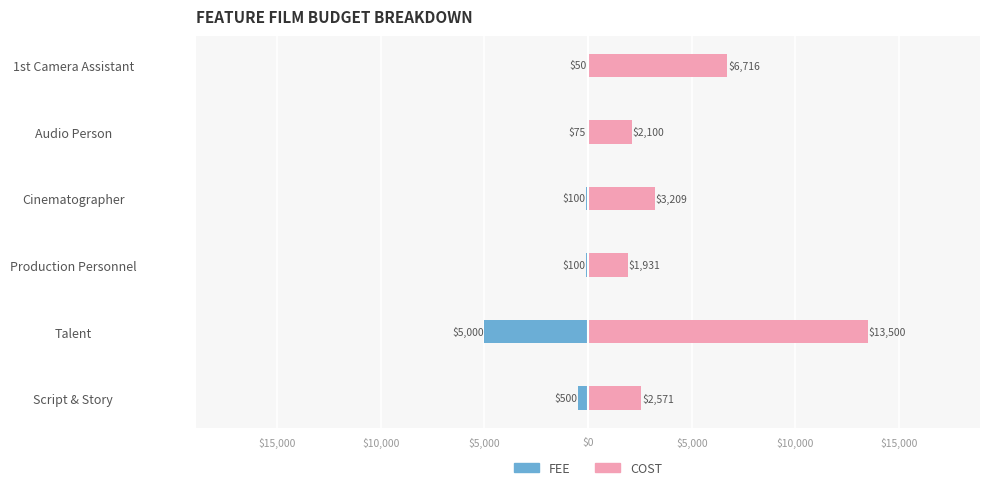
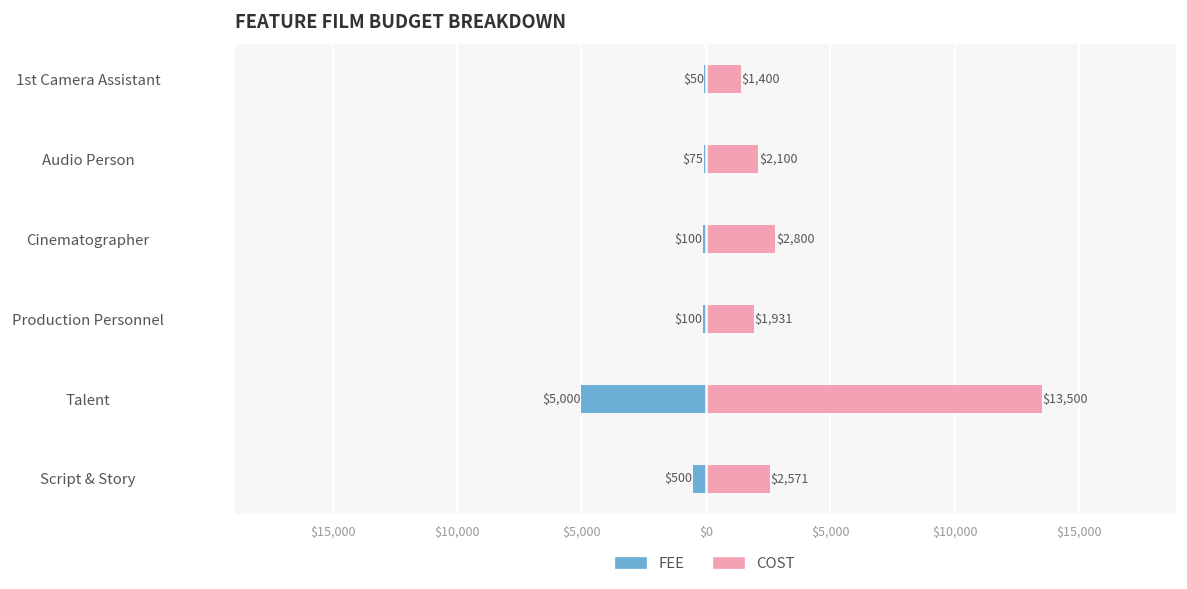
COST, 1st Camera Assistant: $6,716 -> $1,400
COST, Cinematographer: $3,209 -> $2,800
